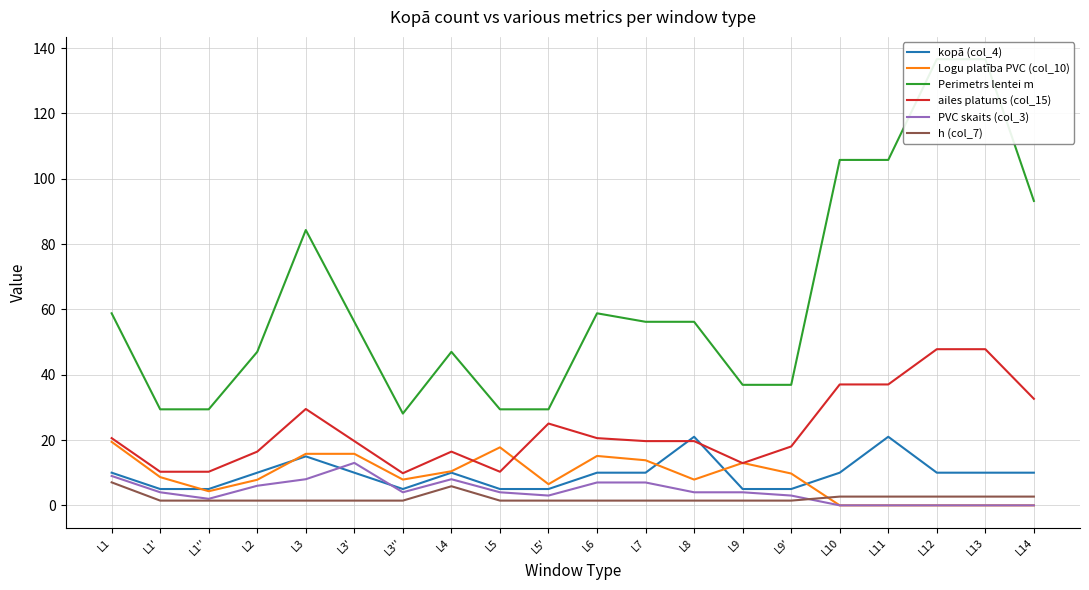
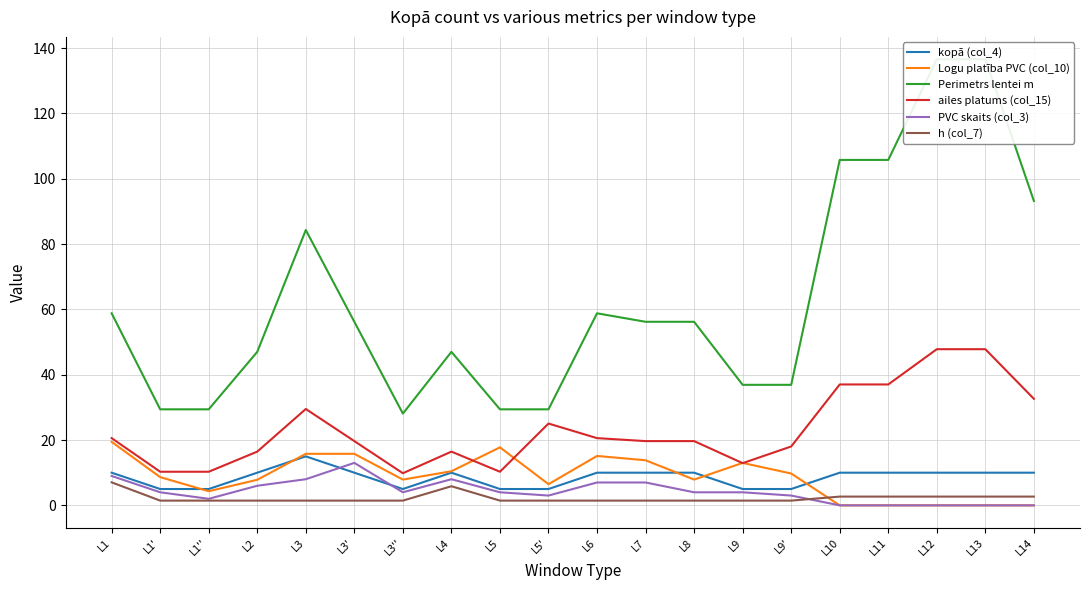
kopā (col_4), L8: 21 -> 10
kopā (col_4), L11: 21 -> 10
